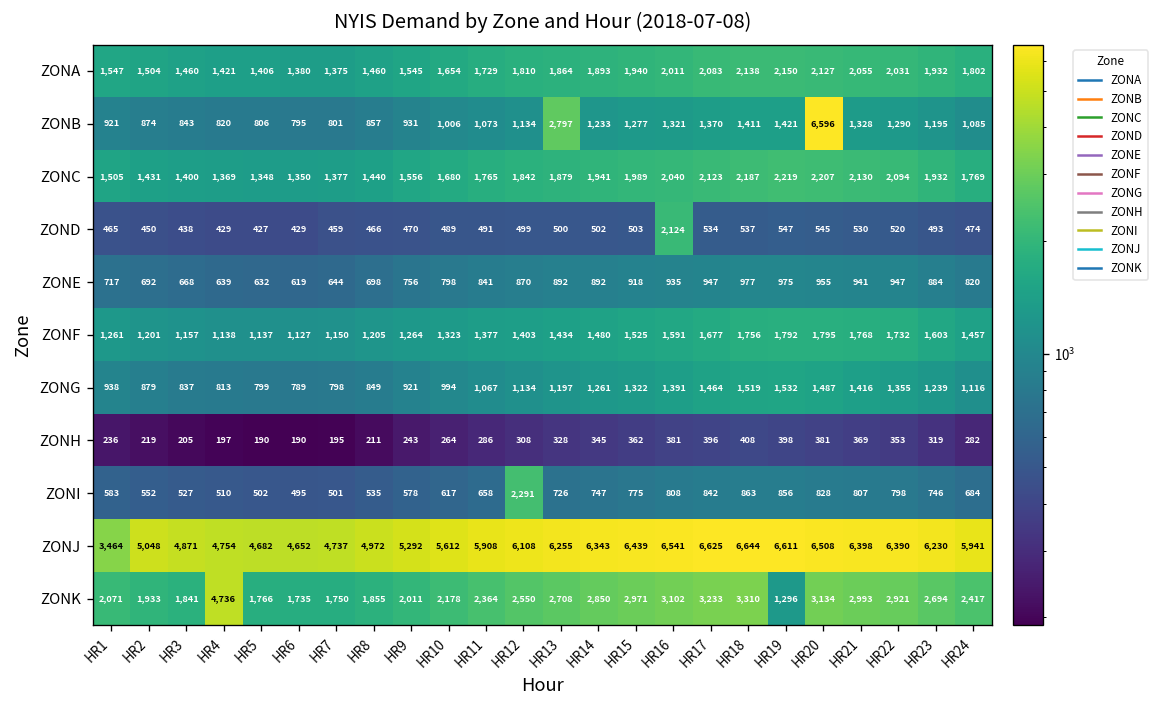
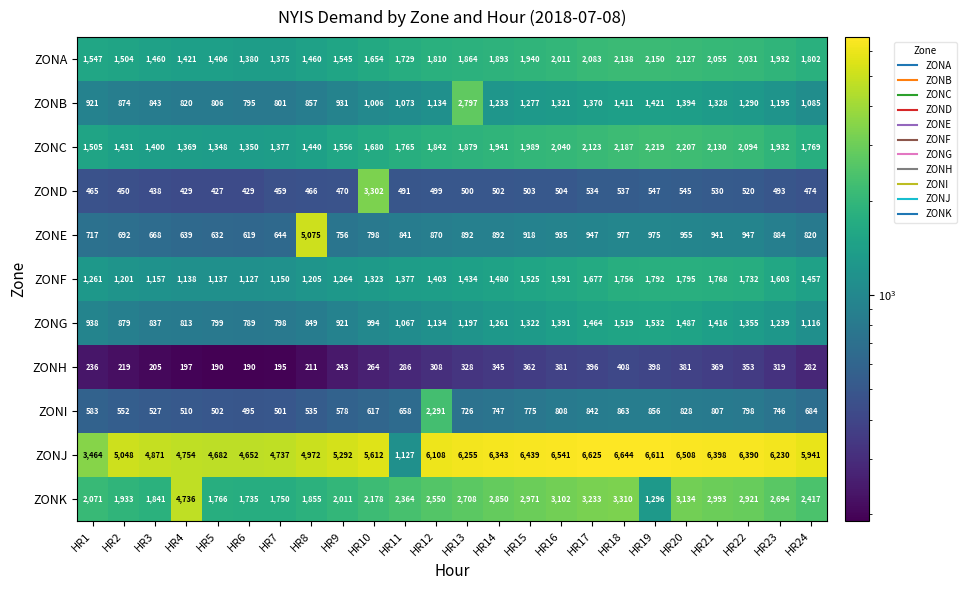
ZONB, HR20: 6,596 -> 1,394
ZOND, HR10: 489 -> 3,302
ZOND, HR16: 2,124 -> 504
ZONE, HR8: 698 -> 5,075
ZONJ, HR11: 5,908 -> 1,127
